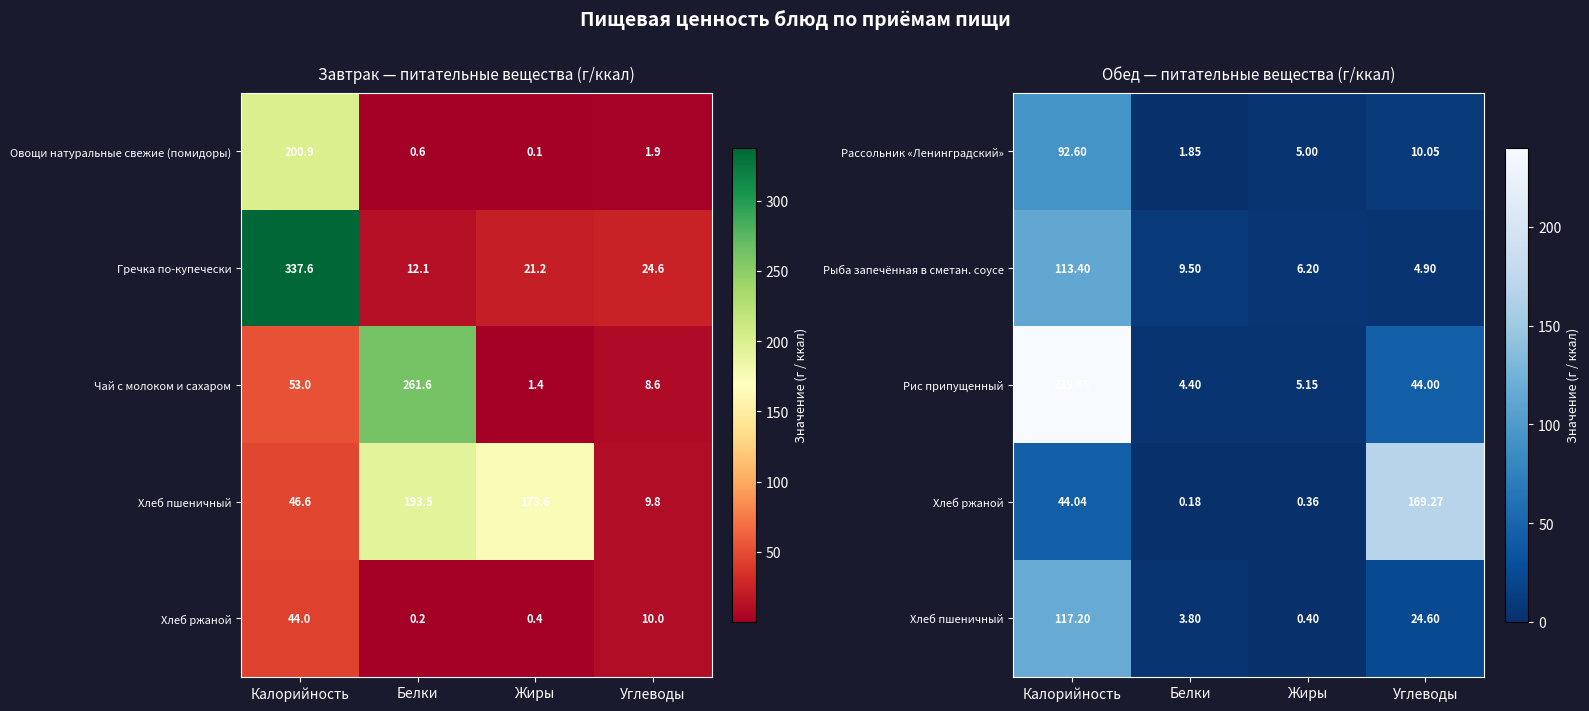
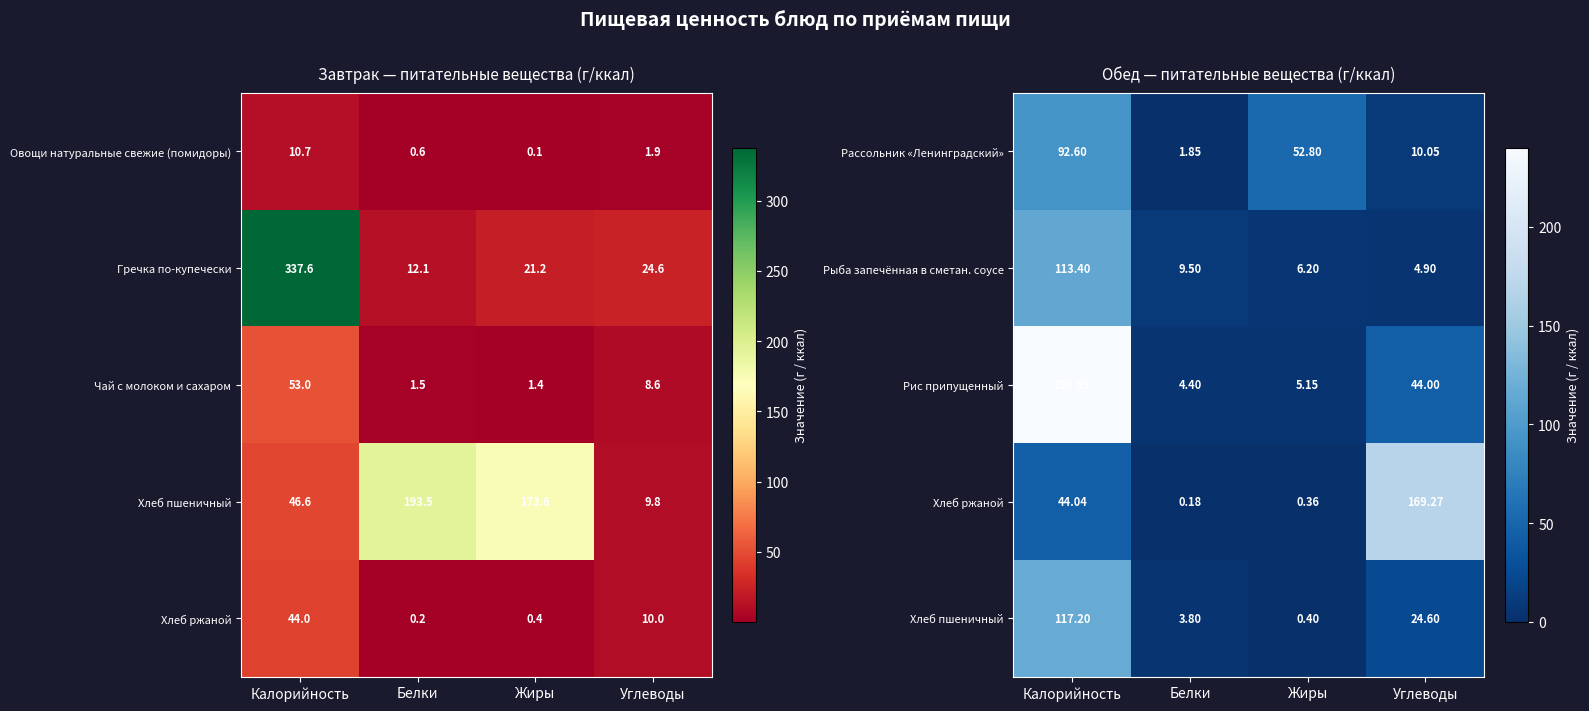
Завтрак — питательные вещества (г/ккал), Овощи натуральные свежие (помидоры), Калорийность: 200.9 -> 10.7
Завтрак — питательные вещества (г/ккал), Чай с молоком и сахаром, Белки: 261.6 -> 1.5
Обед — питательные вещества (г/ккал), Рассольник «Ленинградский», Жиры: 5.00 -> 52.80
